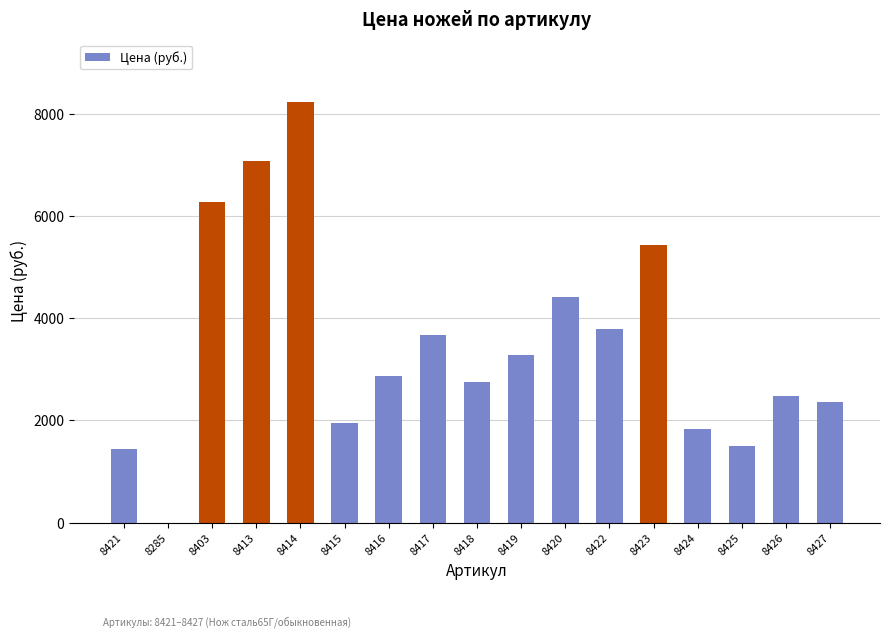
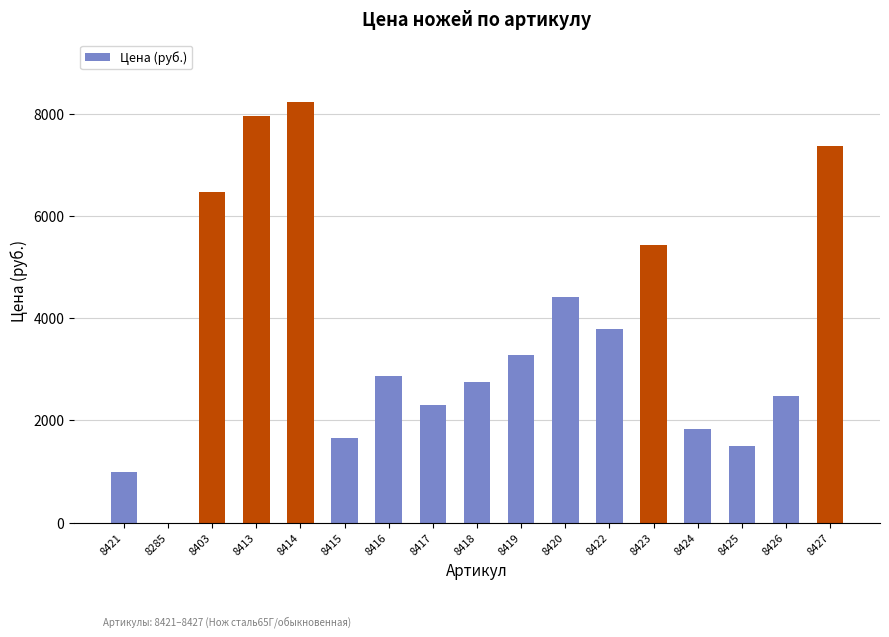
8421: 1400 -> 1000
8403: 6300 -> 6500
8413: 7100 -> 8000
8415: 2000 -> 1700
8417: 3700 -> 2300
8427: 2400 -> 7400
